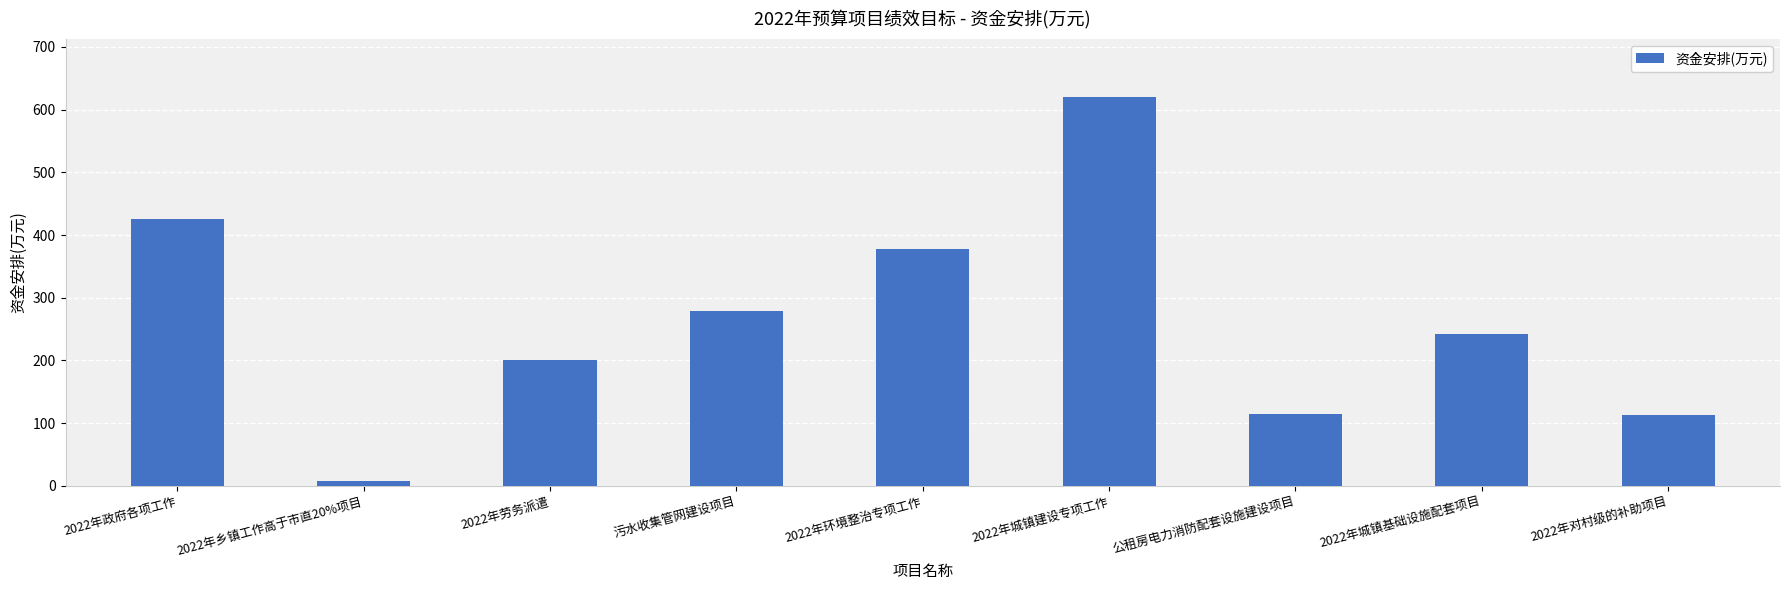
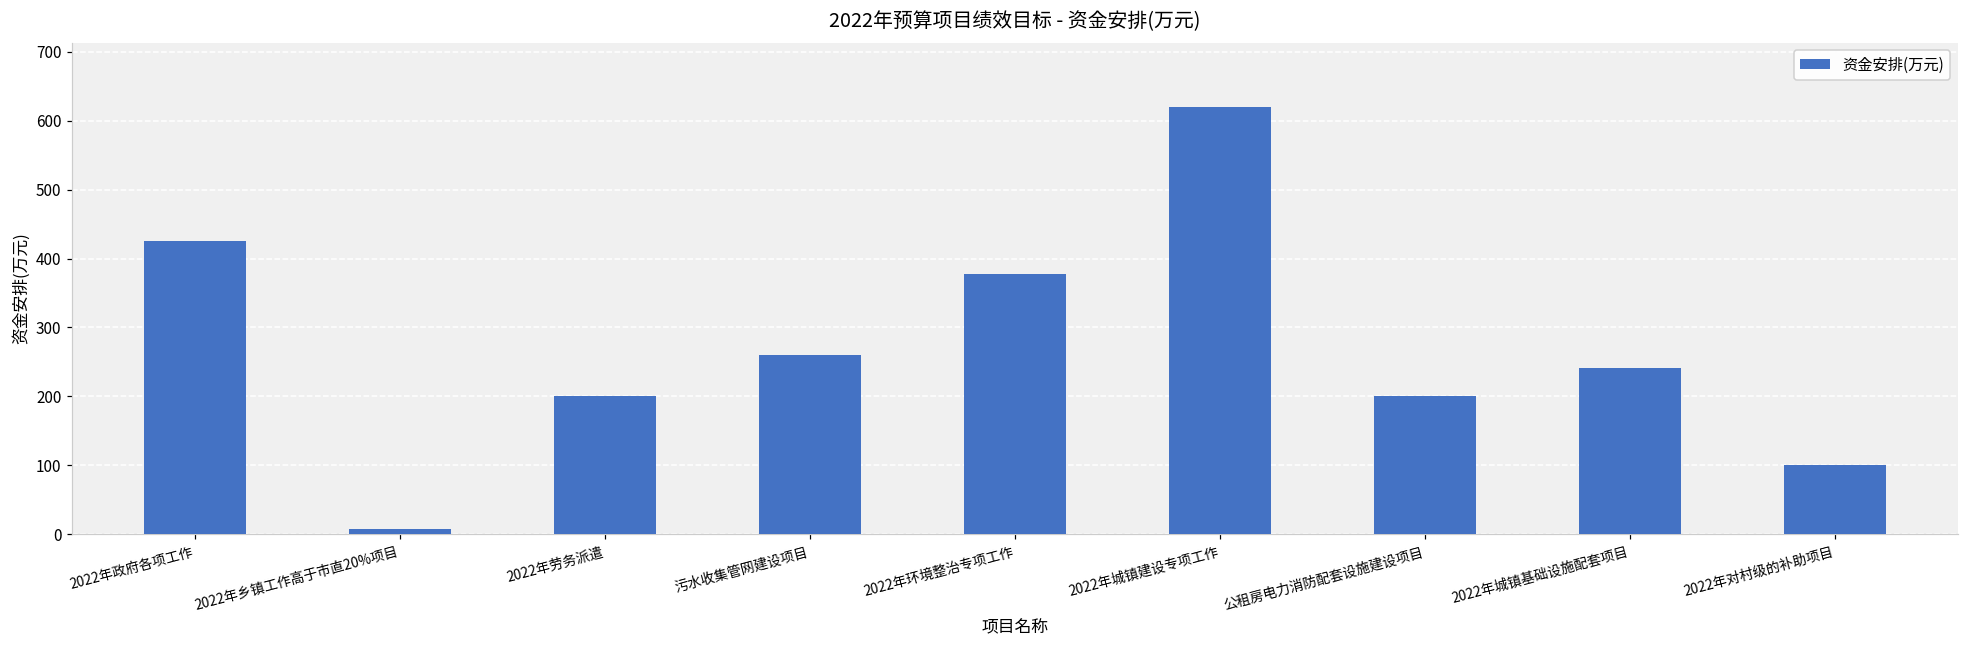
污水收集管网建设项目: 280 -> 260
公租房电力消防配套设施建设项目: 120 -> 200
2022年对村级的补助项目: 110 -> 100
